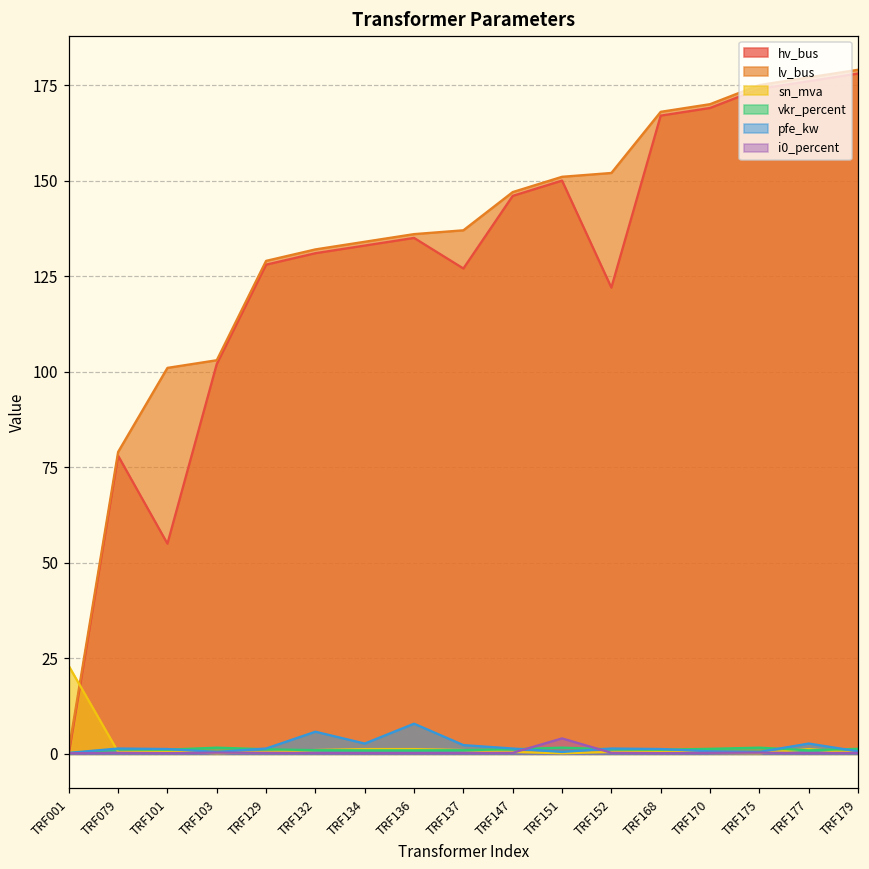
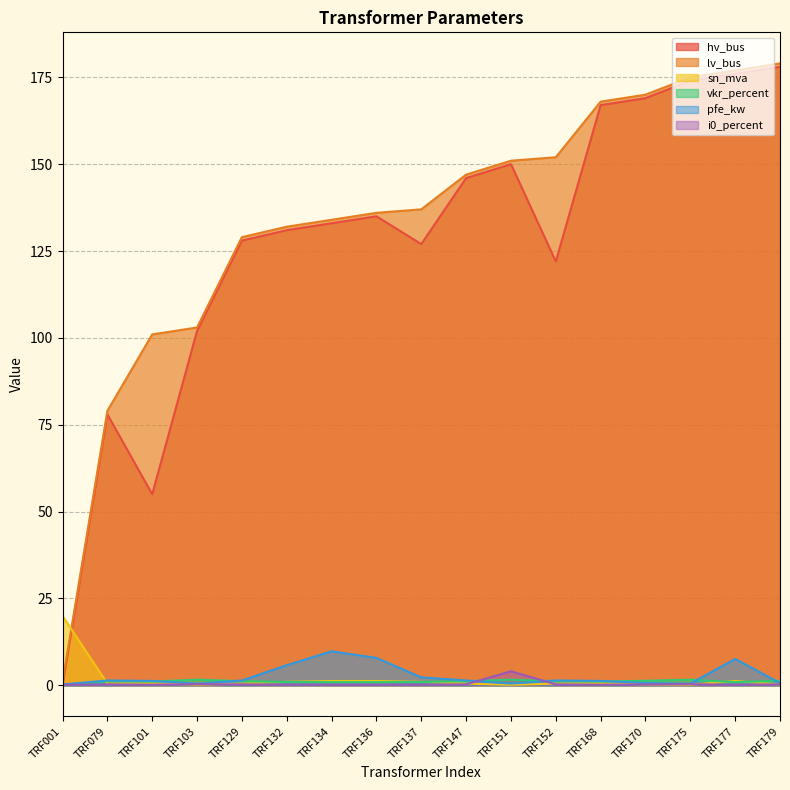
sn_mva, TRF001: 23 -> 20
pfe_kw, TRF134: 3 -> 10
pfe_kw, TRF177: 3 -> 8
